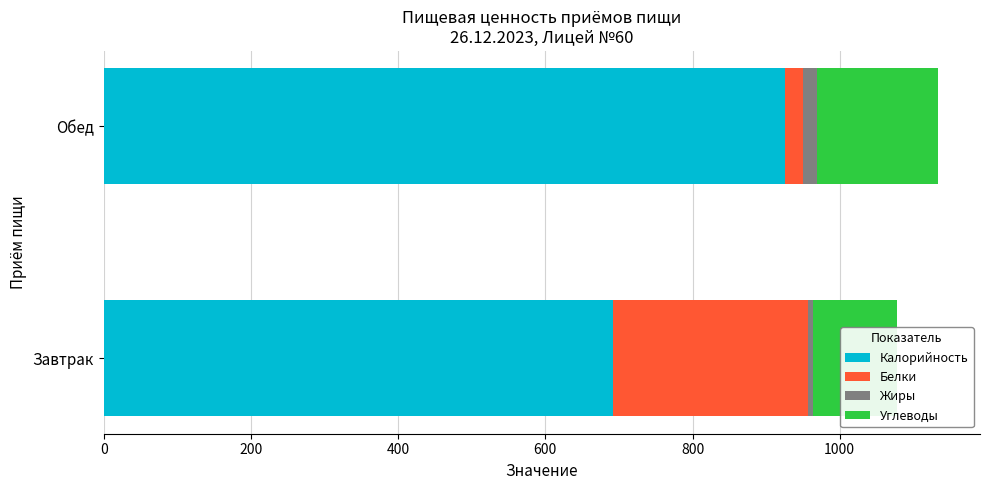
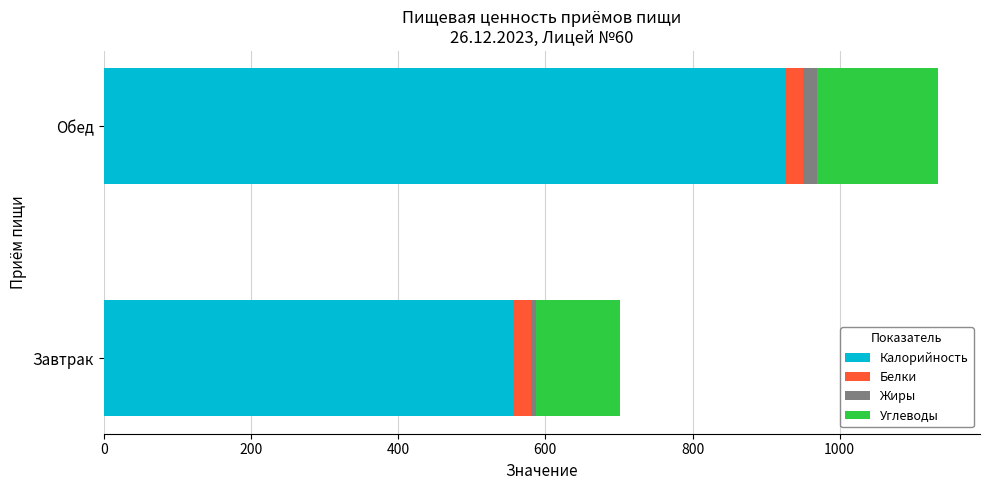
Калорийность, Завтрак: 690 -> 560
Белки, Завтрак: 260 -> 20
